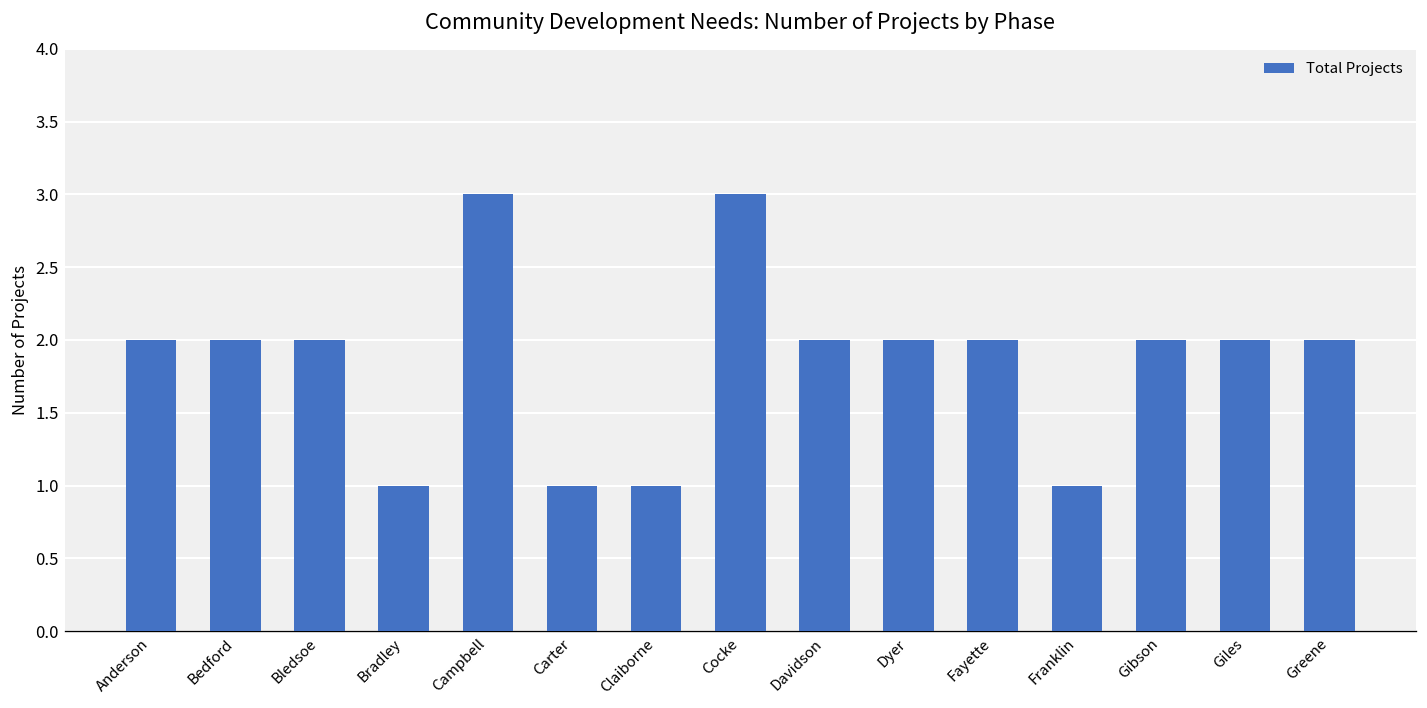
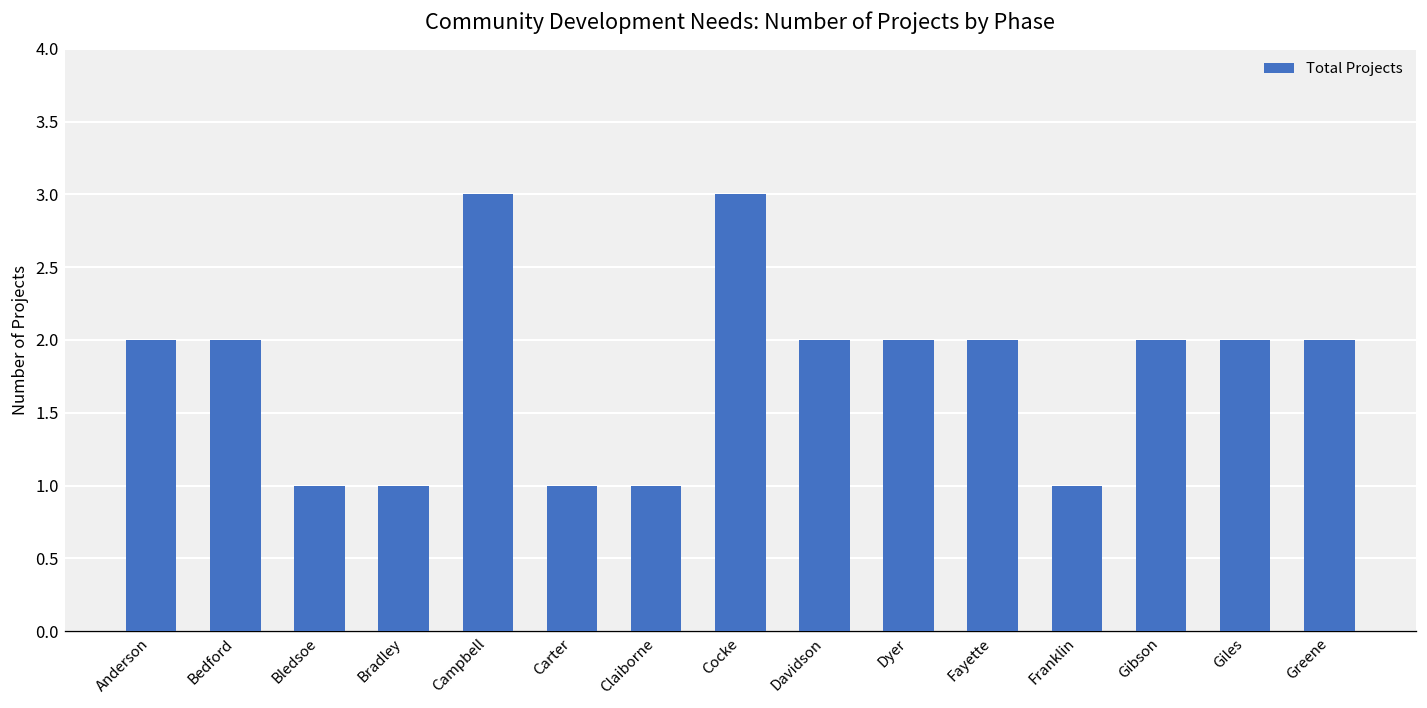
Bledsoe: 2 -> 1
